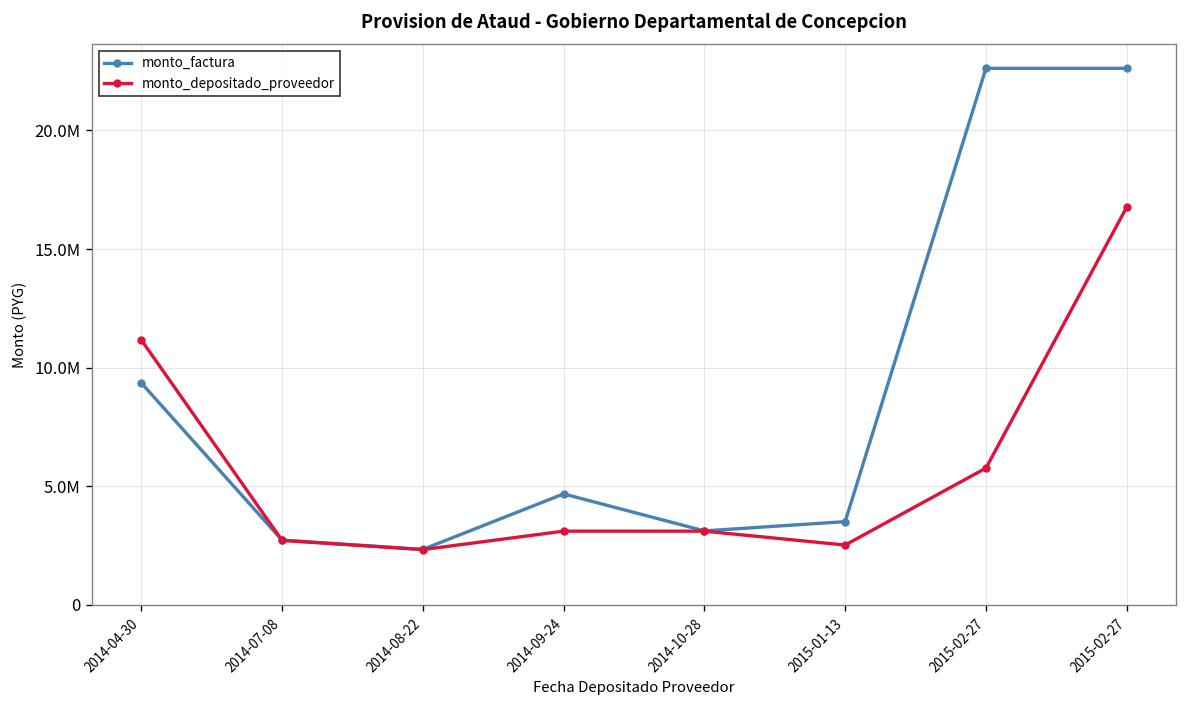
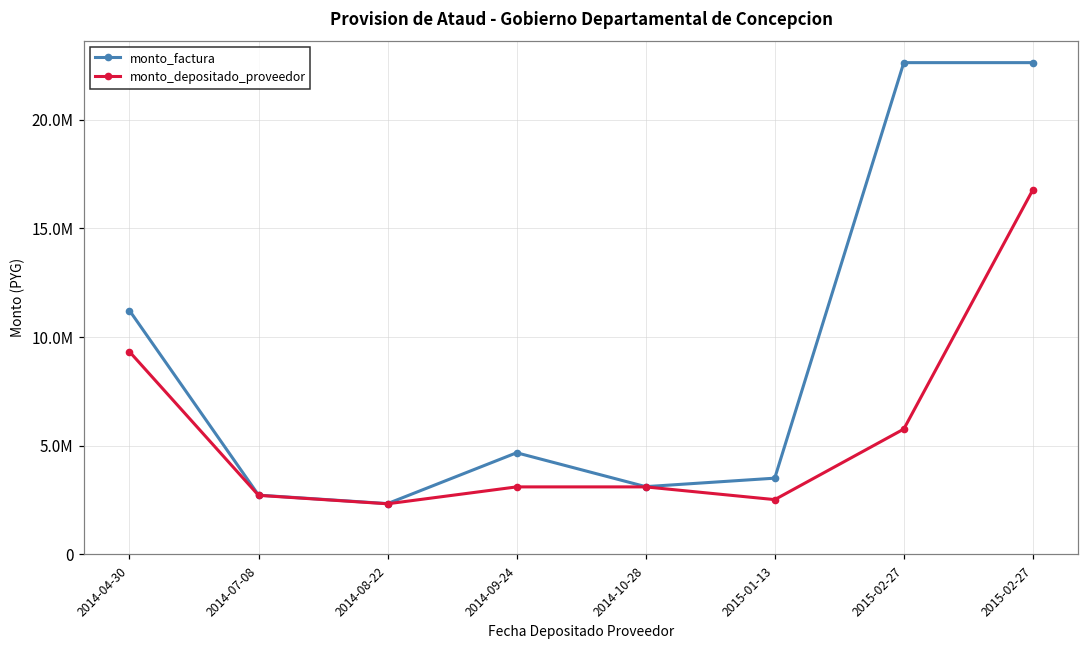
monto_factura, 2014-04-30: 9400000 -> 11200000
monto_depositado_proveedor, 2014-04-30: 11200000 -> 9300000
